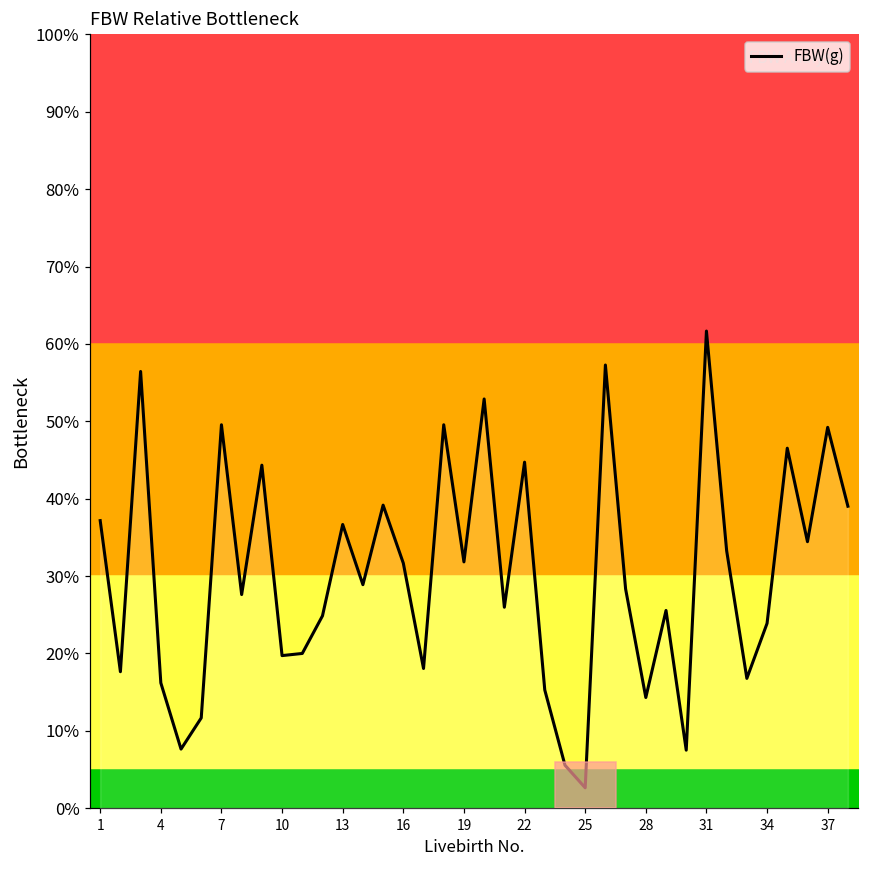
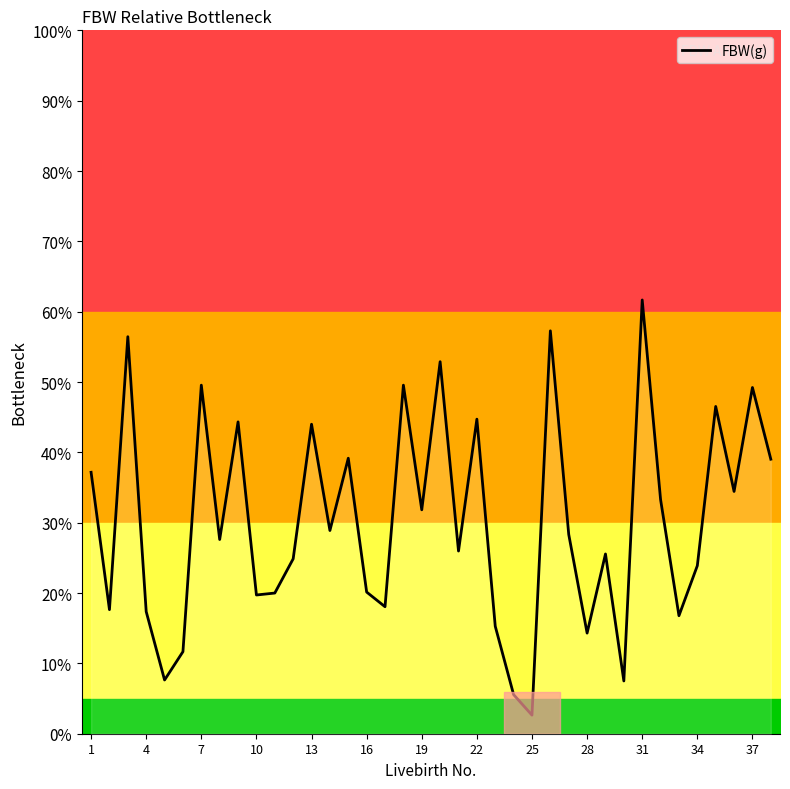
FBW(g), 4: 16% -> 17%
FBW(g), 13: 37% -> 44%
FBW(g), 16: 32% -> 20%
